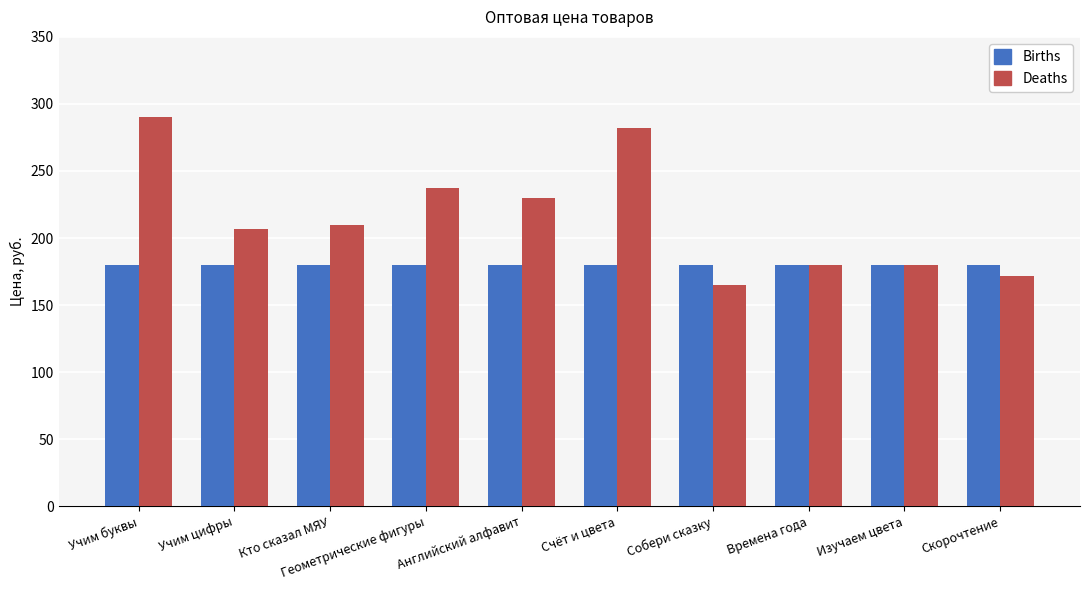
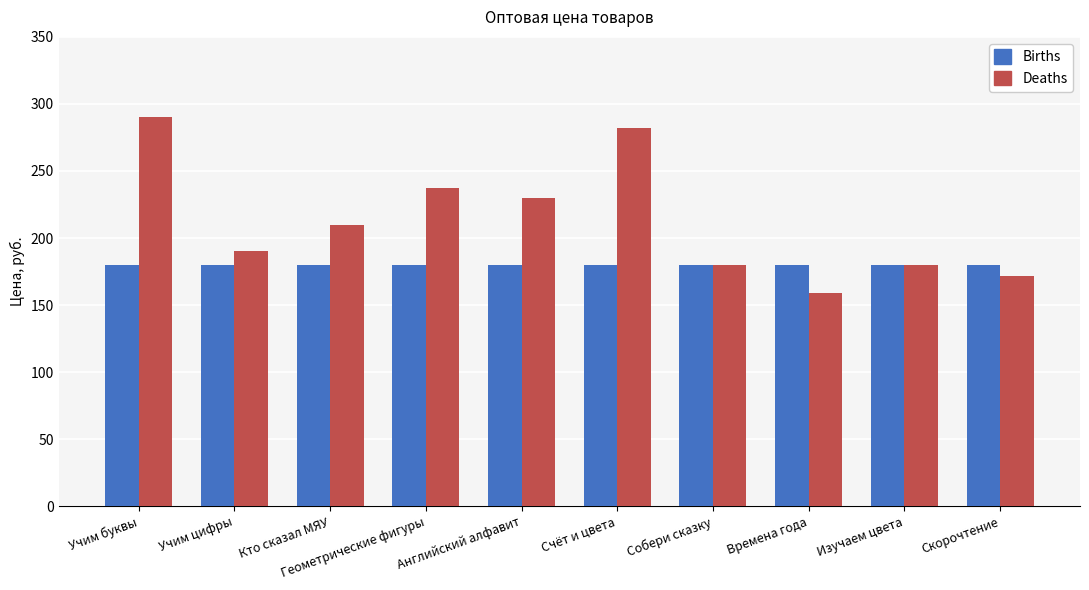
Deaths, Учим цифры: 207 -> 190
Deaths, Собери сказку: 165 -> 180
Deaths, Времена года: 180 -> 159
